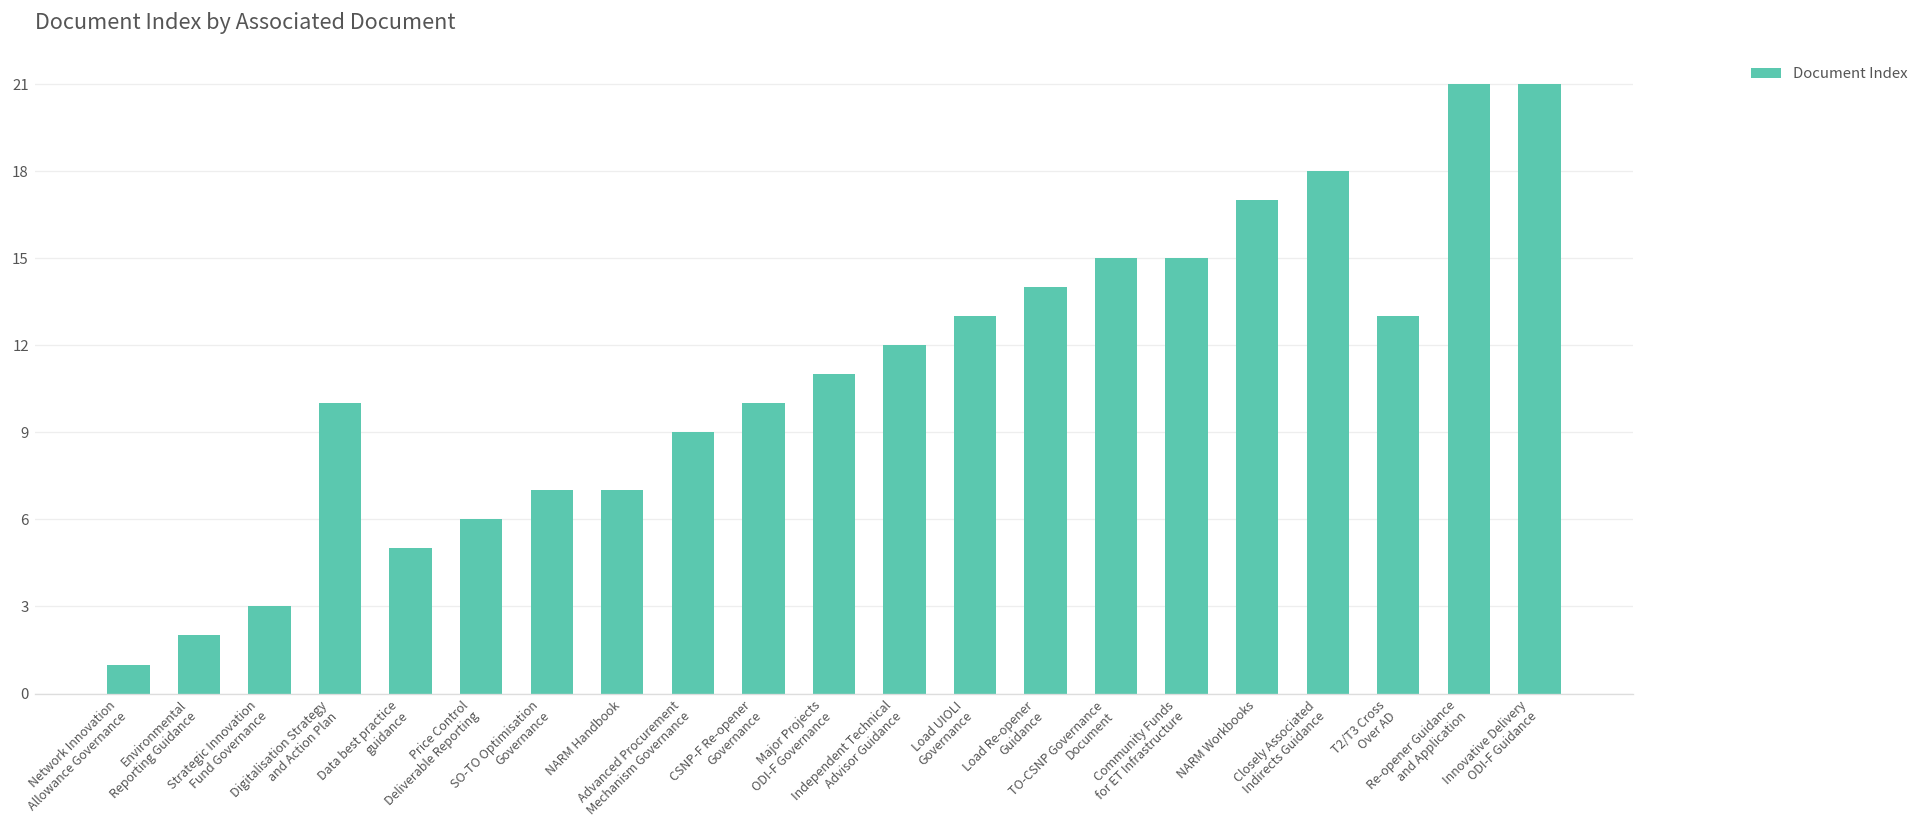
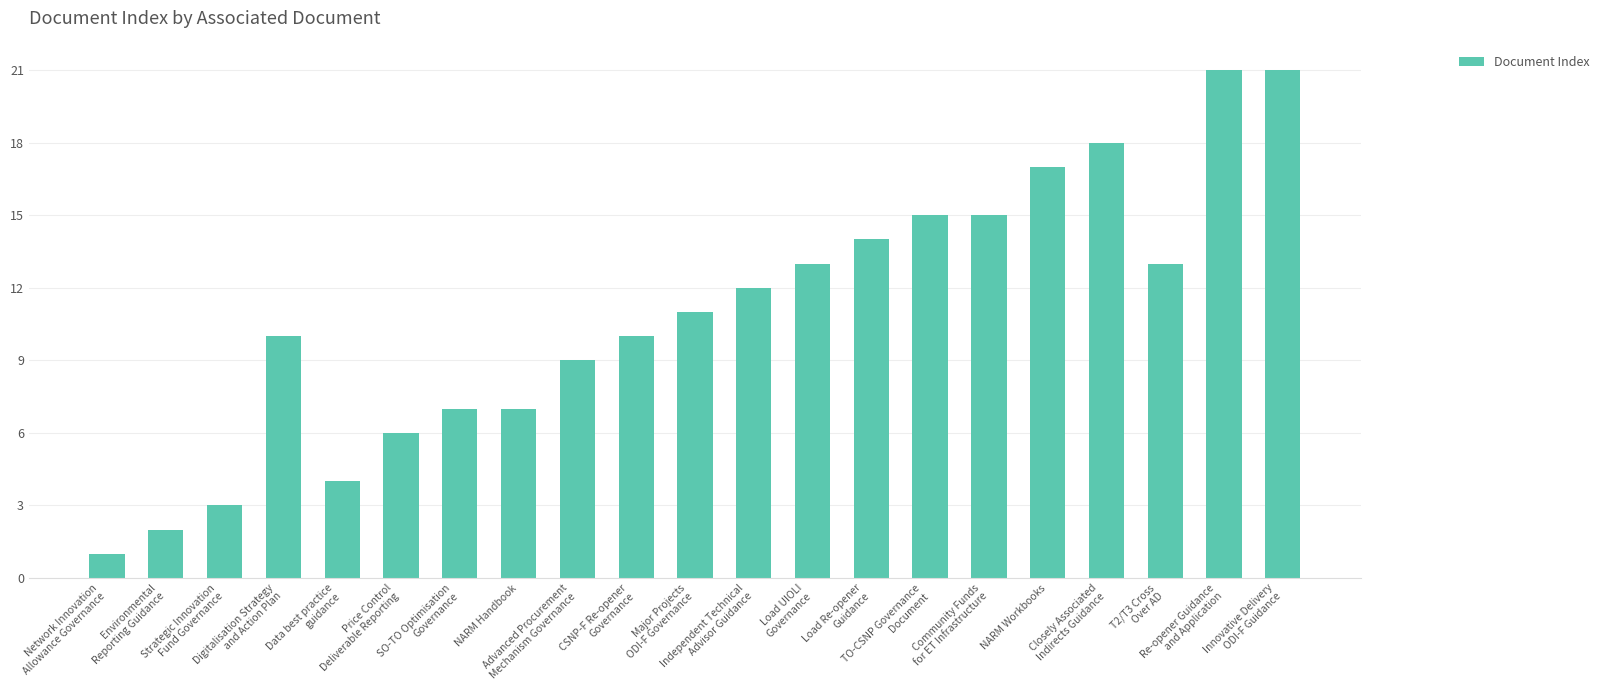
Data best practice guidance: 5 -> 4
